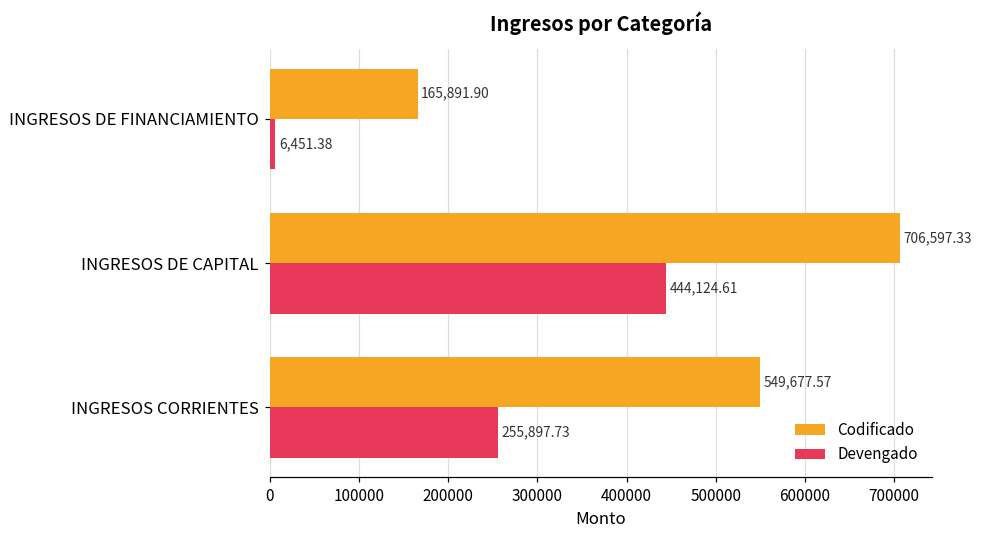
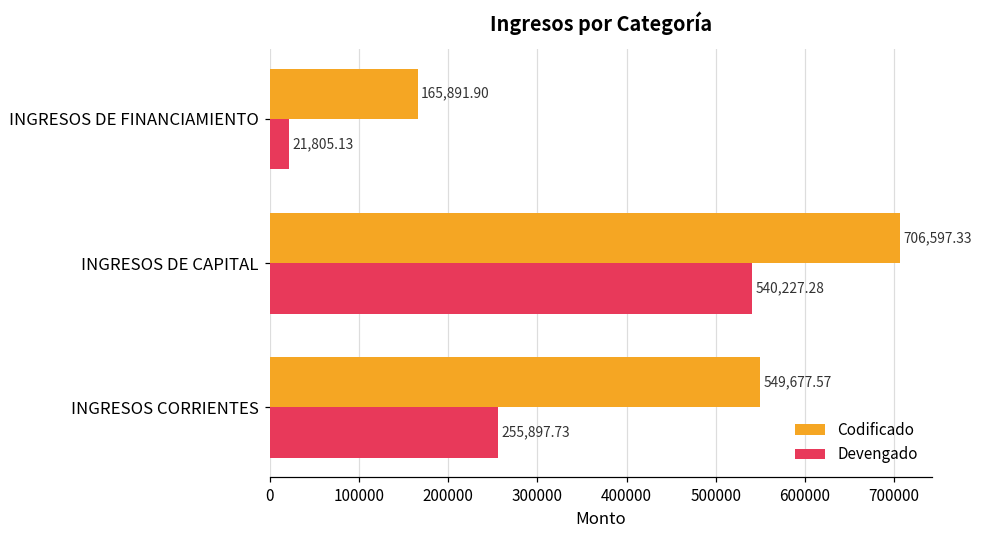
Devengado, INGRESOS DE FINANCIAMIENTO: 6,451.38 -> 21,805.13
Devengado, INGRESOS DE CAPITAL: 444,124.61 -> 540,227.28
